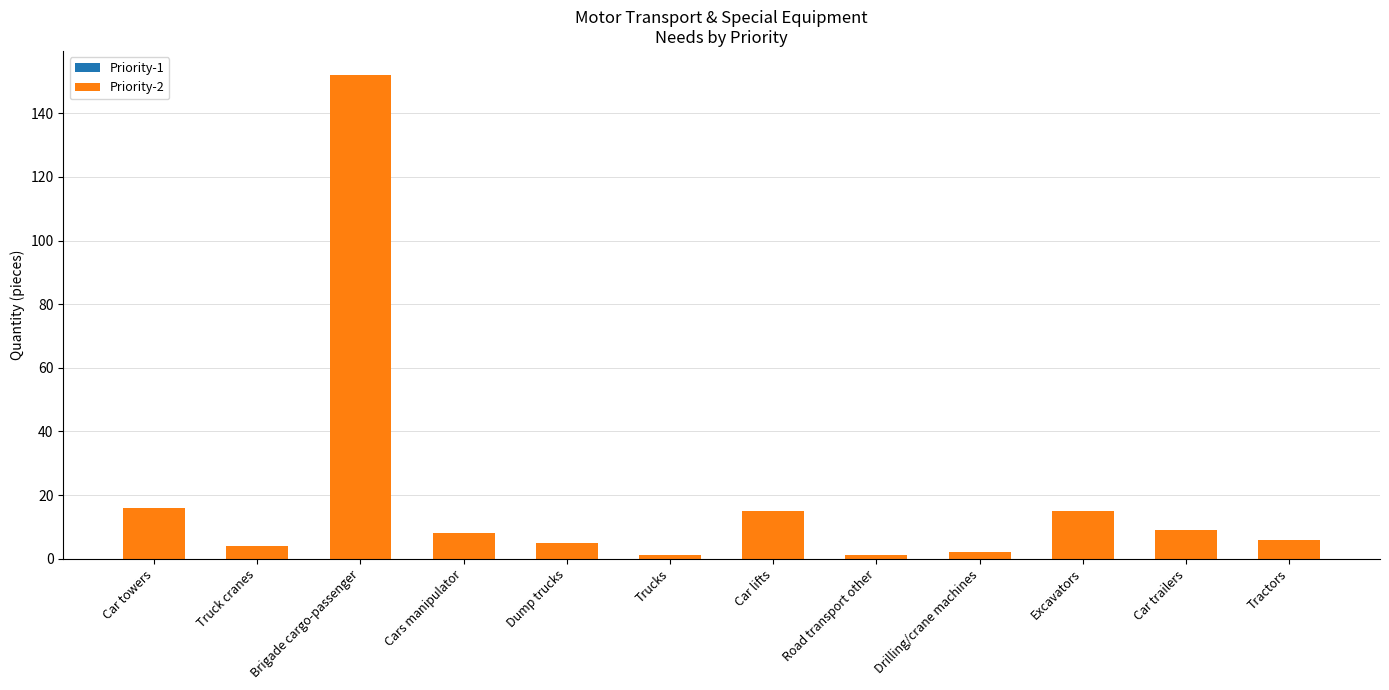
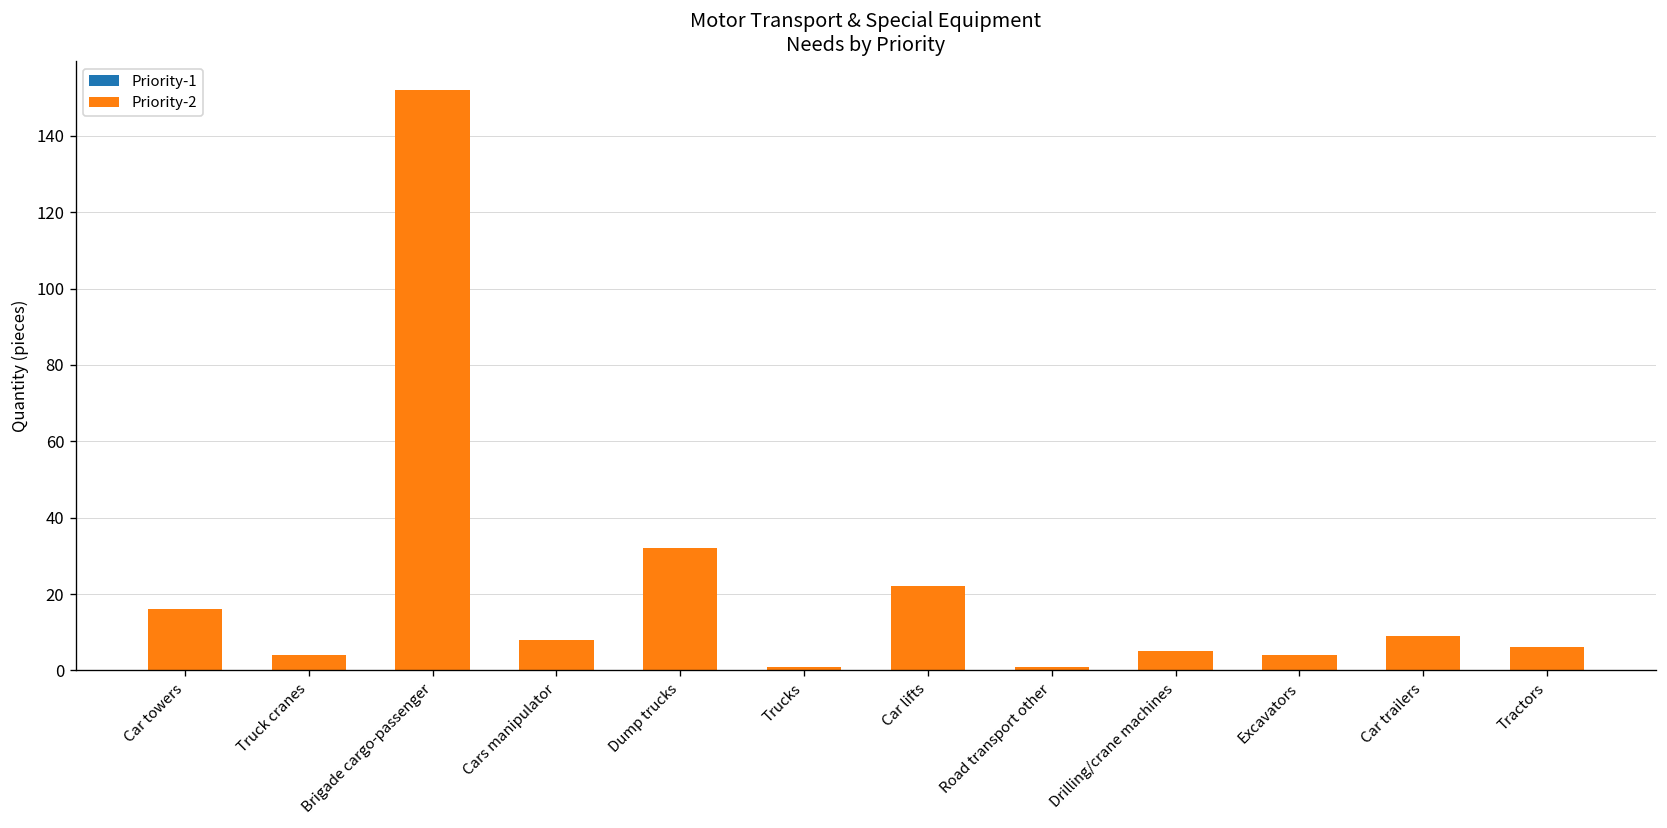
Priority-2, Dump trucks: 5 -> 32
Priority-2, Car lifts: 15 -> 22
Priority-2, Drilling/crane machines: 2 -> 5
Priority-2, Excavators: 15 -> 4
